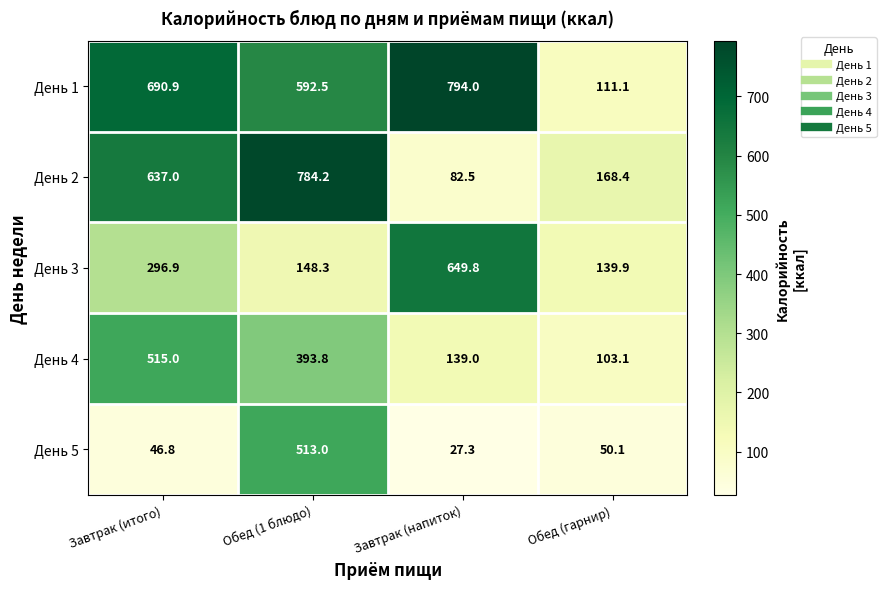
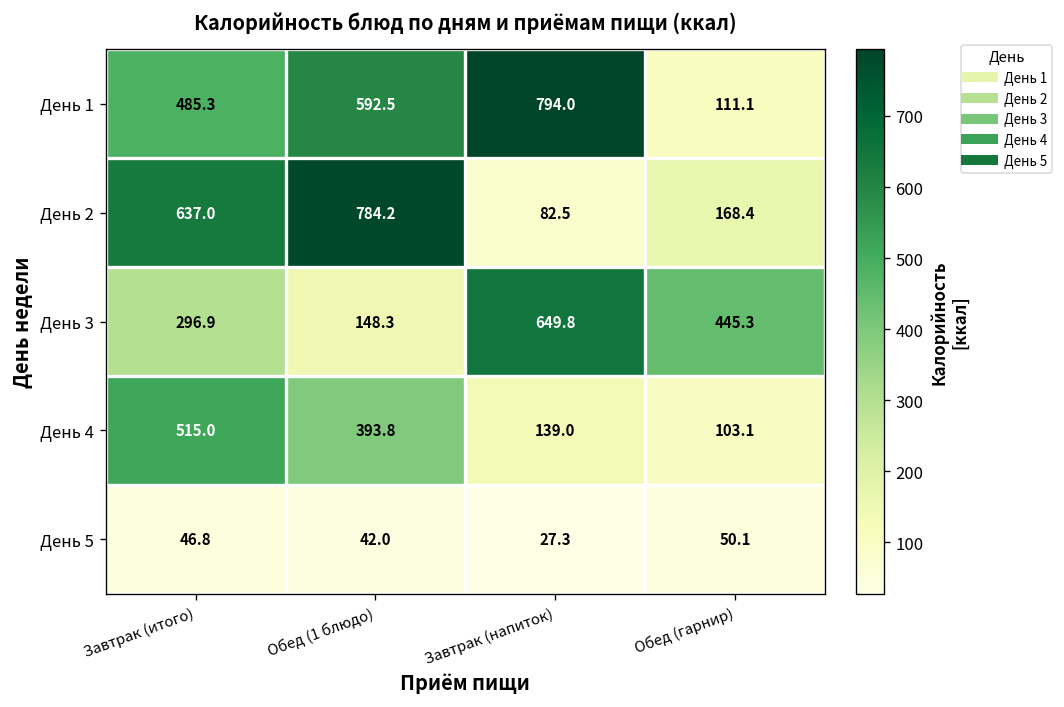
День 1, Завтрак (итого): 690.9 -> 485.3
День 3, Обед (гарнир): 139.9 -> 445.3
День 5, Обед (1 блюдо): 513.0 -> 42.0
